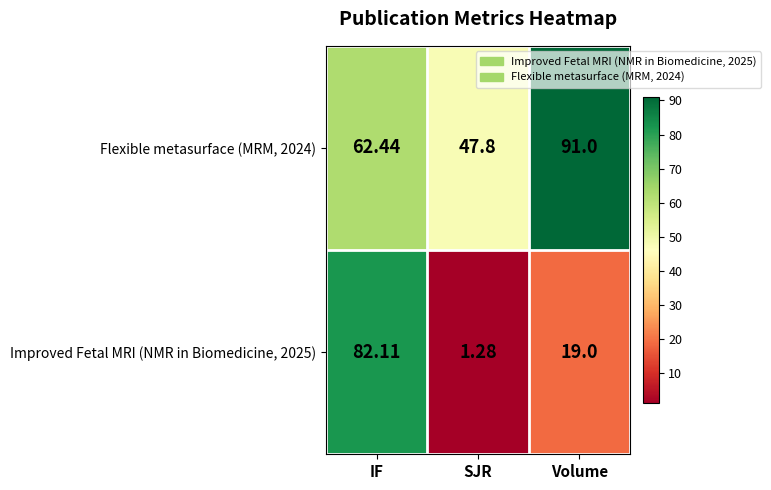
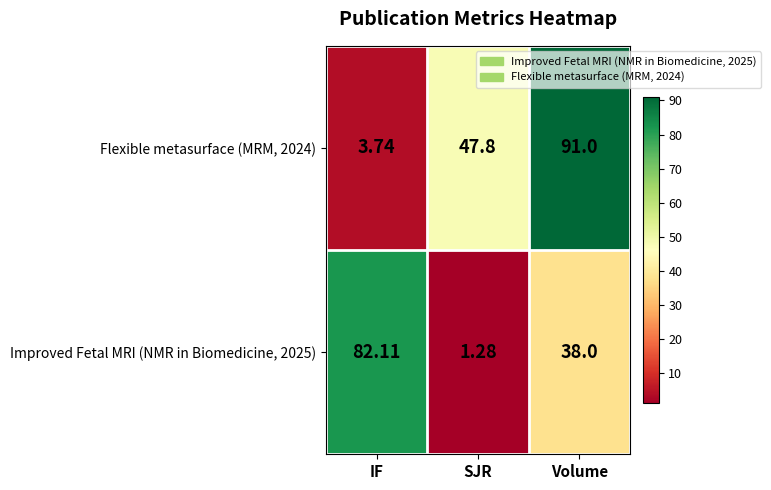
Flexible metasurface (MRM, 2024), IF: 62.44 -> 3.74
Improved Fetal MRI (NMR in Biomedicine, 2025), Volume: 19.0 -> 38.0
